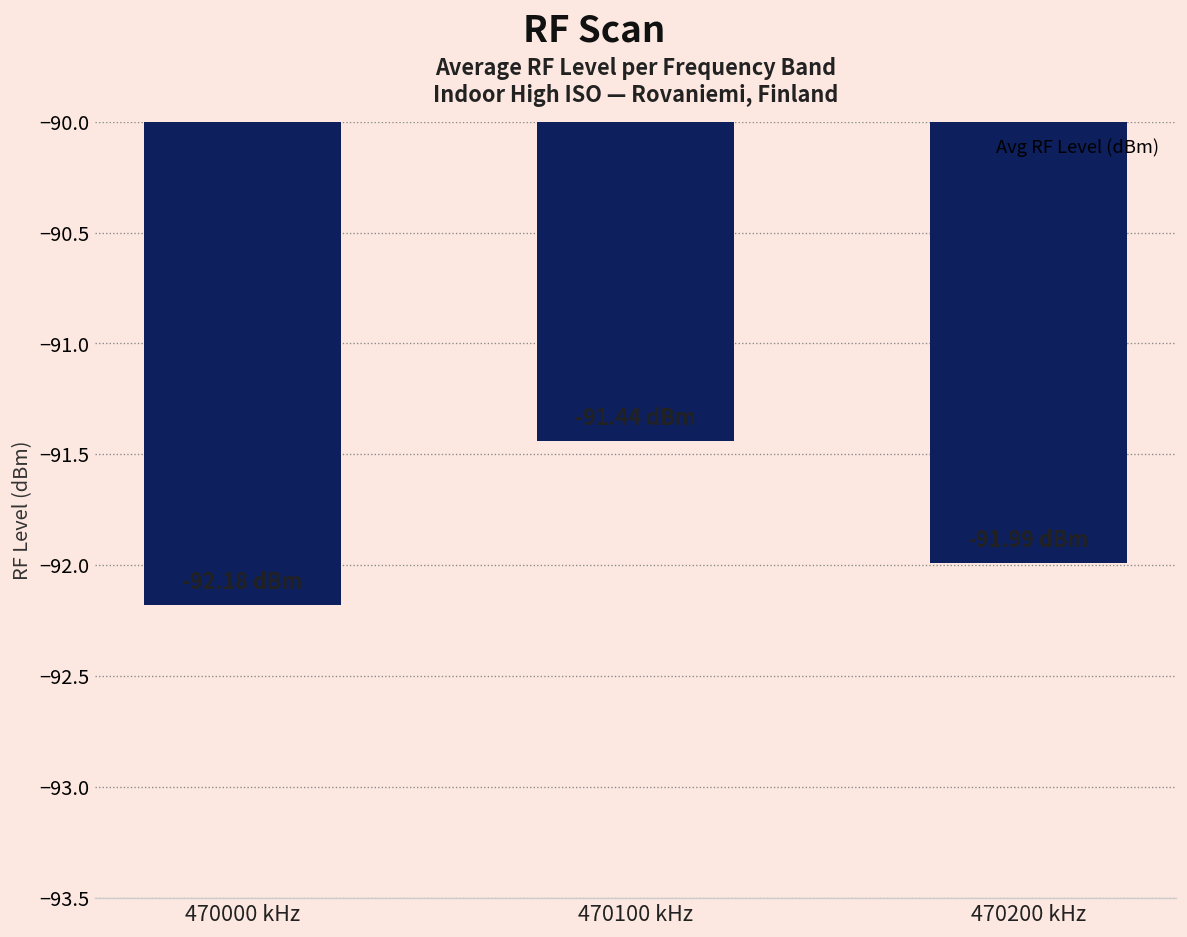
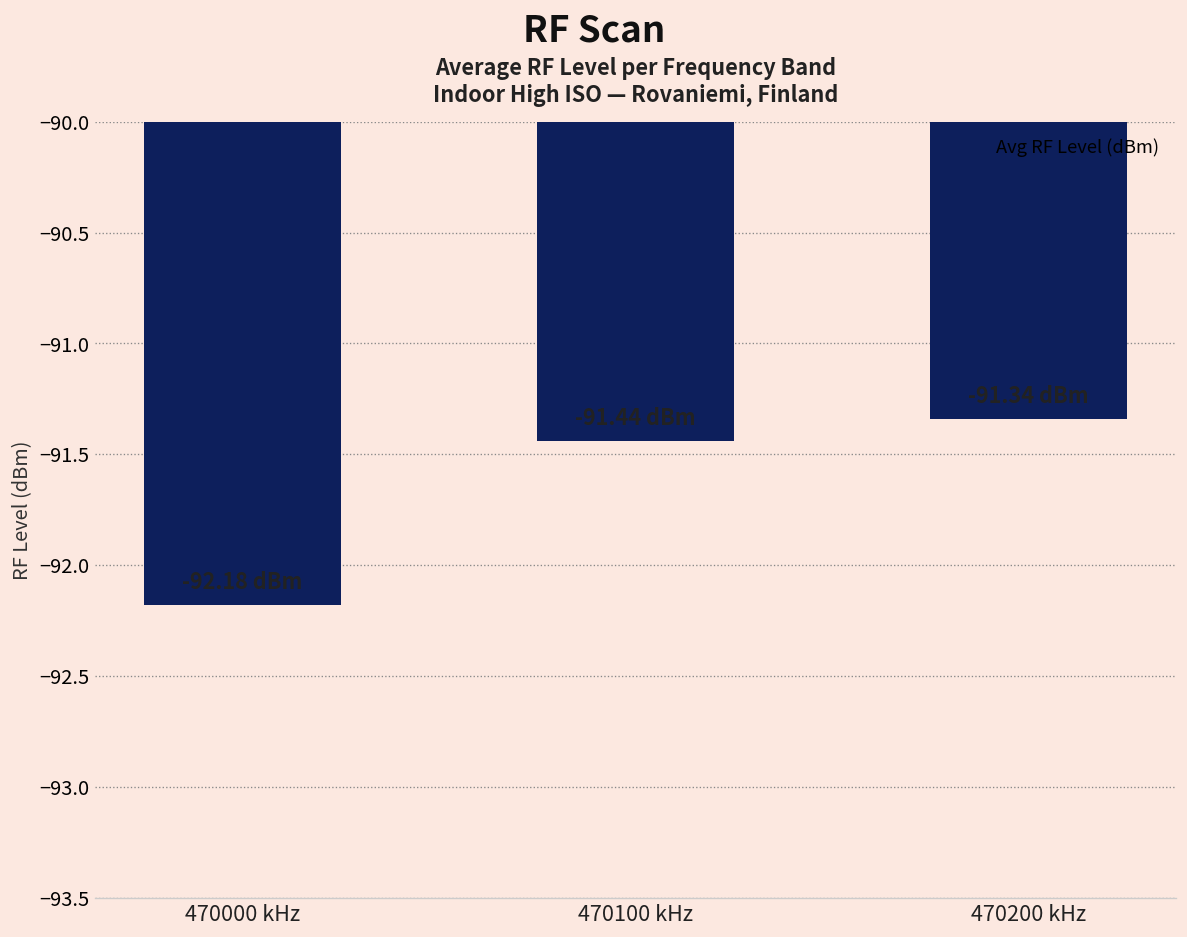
470200 kHz: -91.99 -> -91.34
